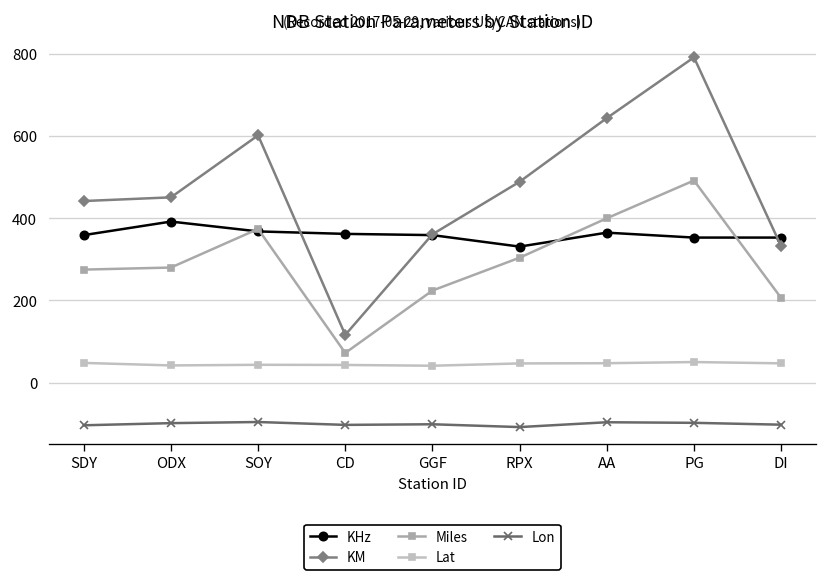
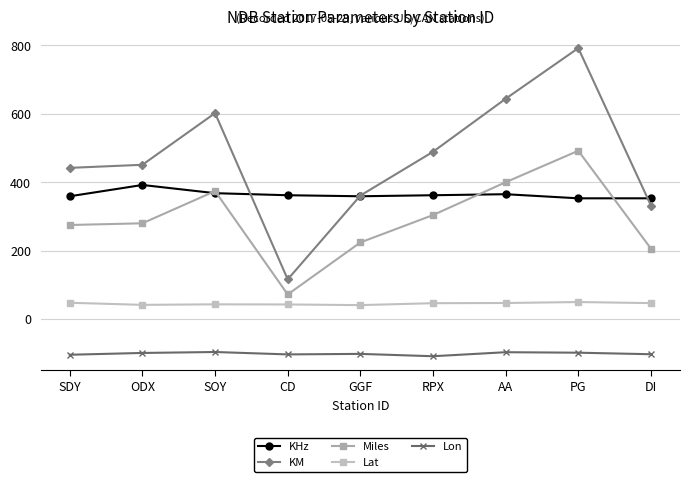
KHz, RPX: 330 -> 360
